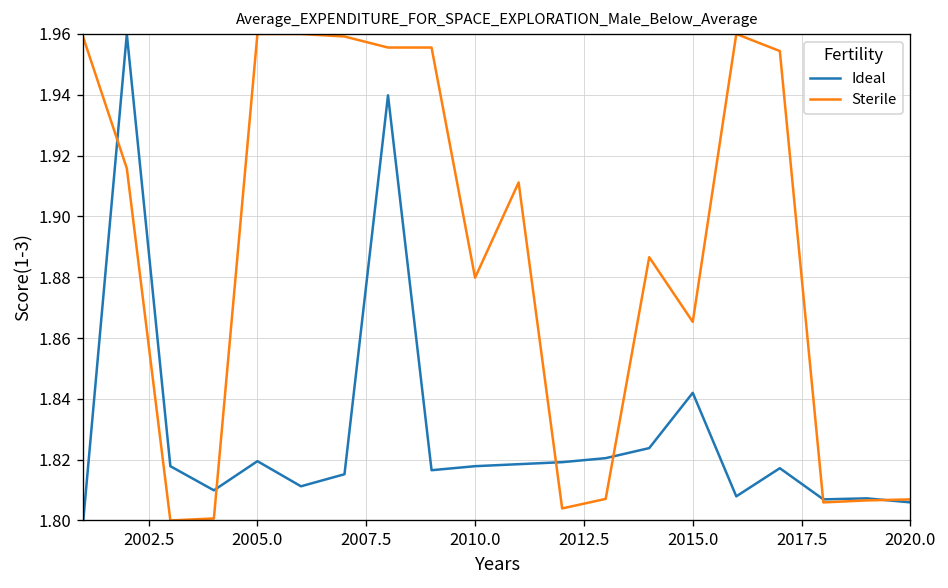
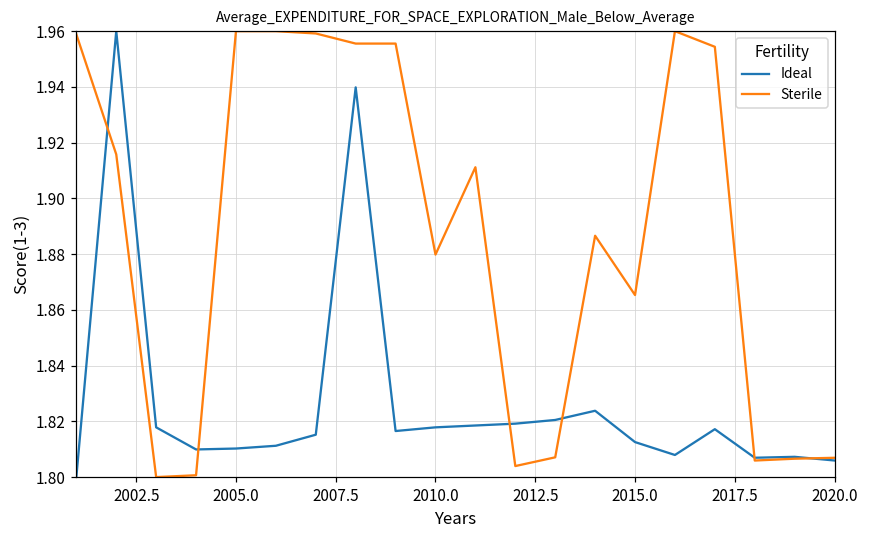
Ideal, 2005.0: 1.820 -> 1.810
Ideal, 2015.0: 1.842 -> 1.813
